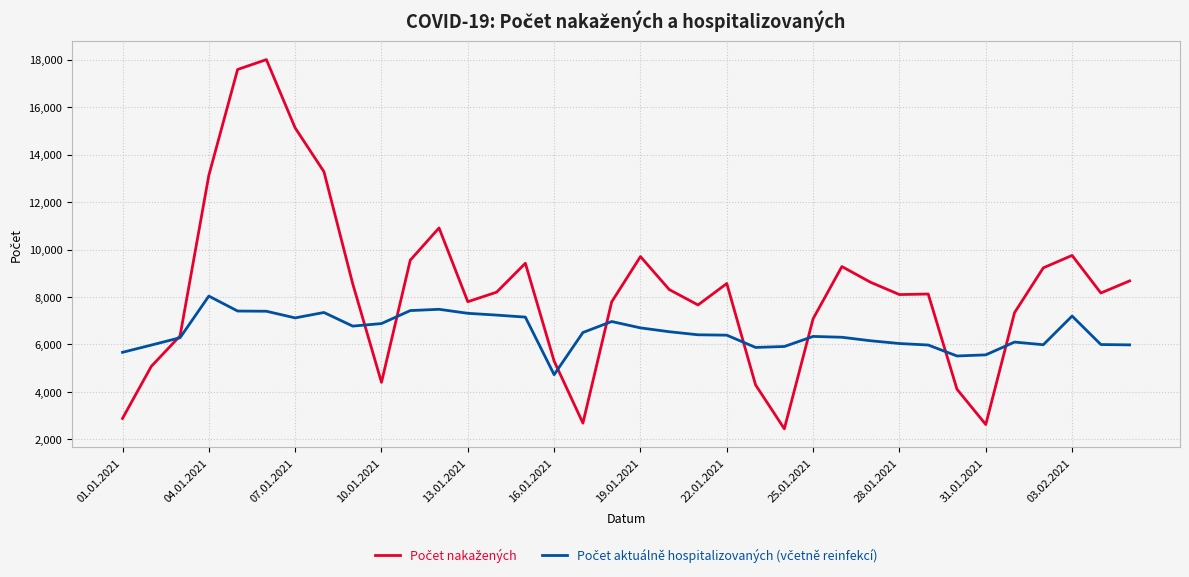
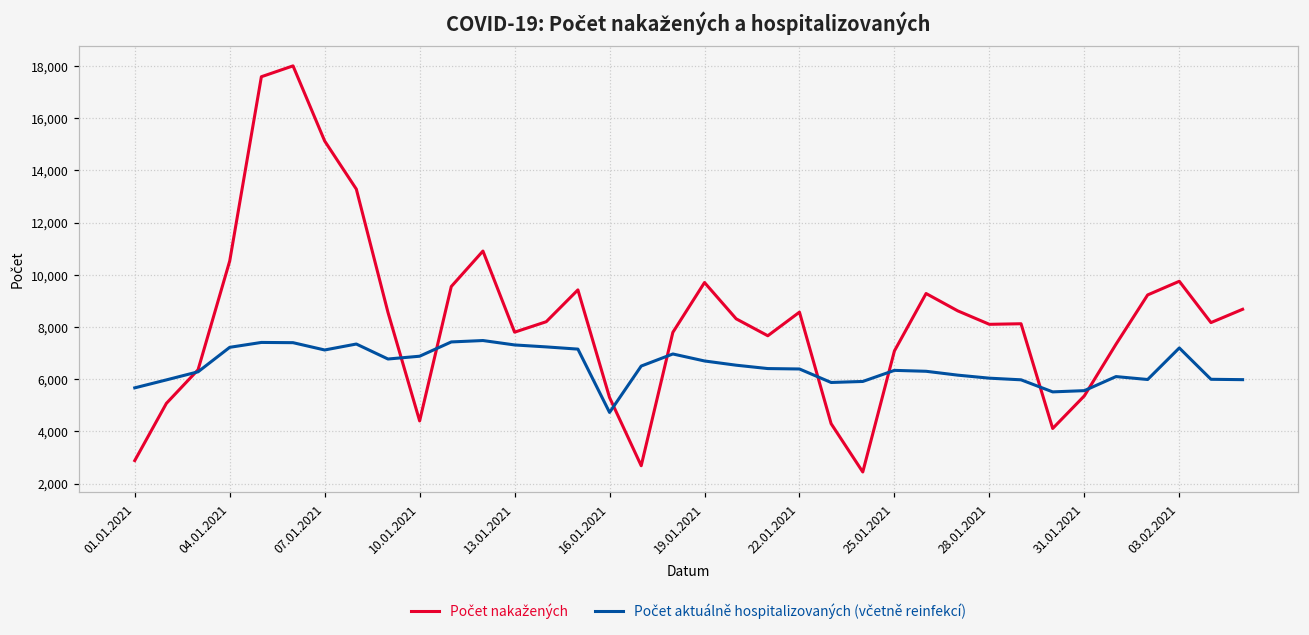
Počet nakažených, 04.01.2021: 13,100 -> 10,500
Počet aktuálně hospitalizovaných (včetně reinfekcí), 04.01.2021: 8,000 -> 7,200
Počet nakažených, 31.01.2021: 2,600 -> 5,400
